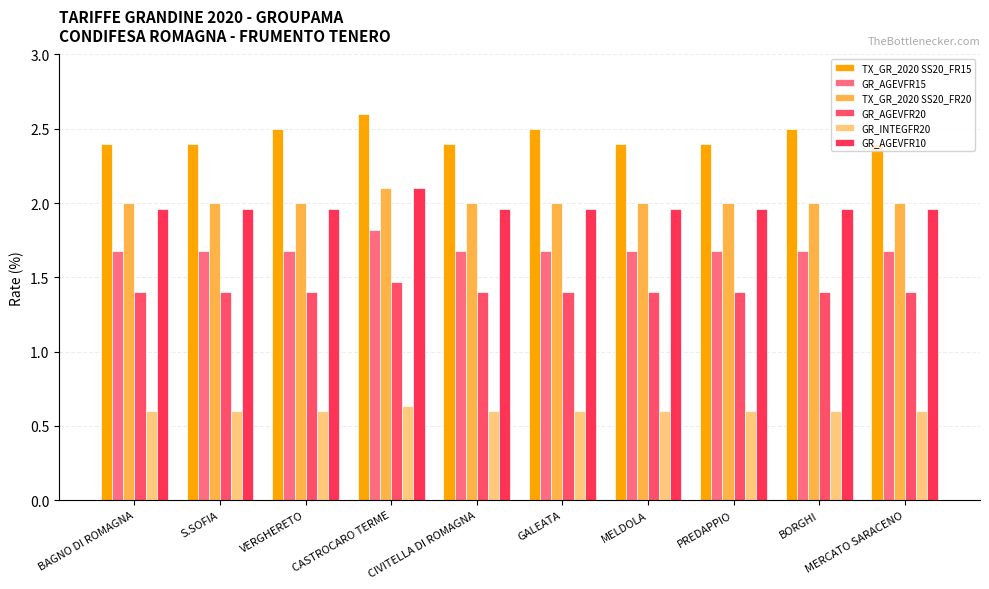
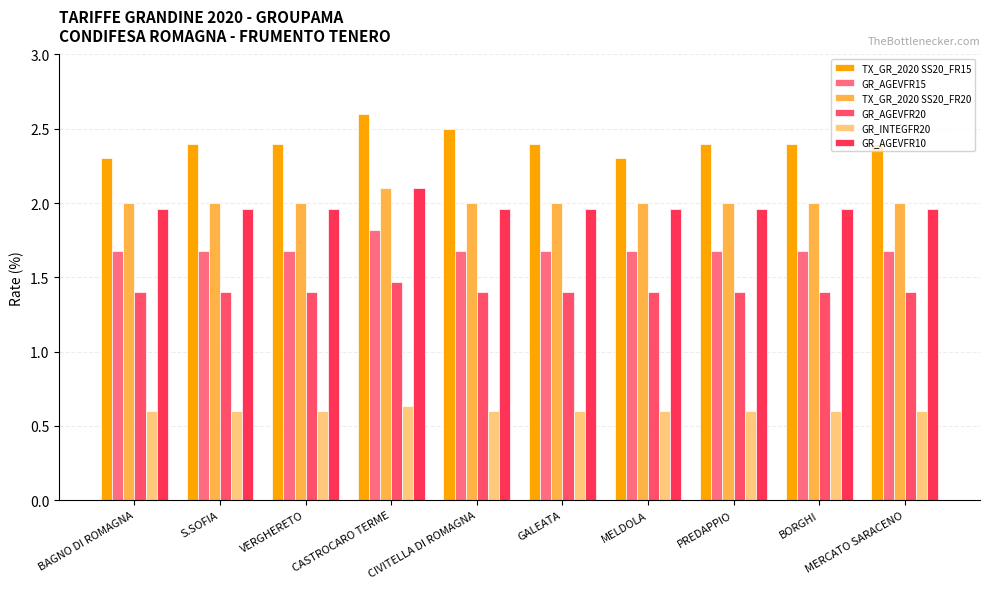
TX_GR_2020 SS20_FR15, BAGNO DI ROMAGNA: 2.4 -> 2.3
TX_GR_2020 SS20_FR15, VERGHERETO: 2.5 -> 2.4
TX_GR_2020 SS20_FR15, CIVITELLA DI ROMAGNA: 2.4 -> 2.5
TX_GR_2020 SS20_FR15, GALEATA: 2.5 -> 2.4
TX_GR_2020 SS20_FR15, MELDOLA: 2.4 -> 2.3
TX_GR_2020 SS20_FR15, BORGHI: 2.5 -> 2.4
